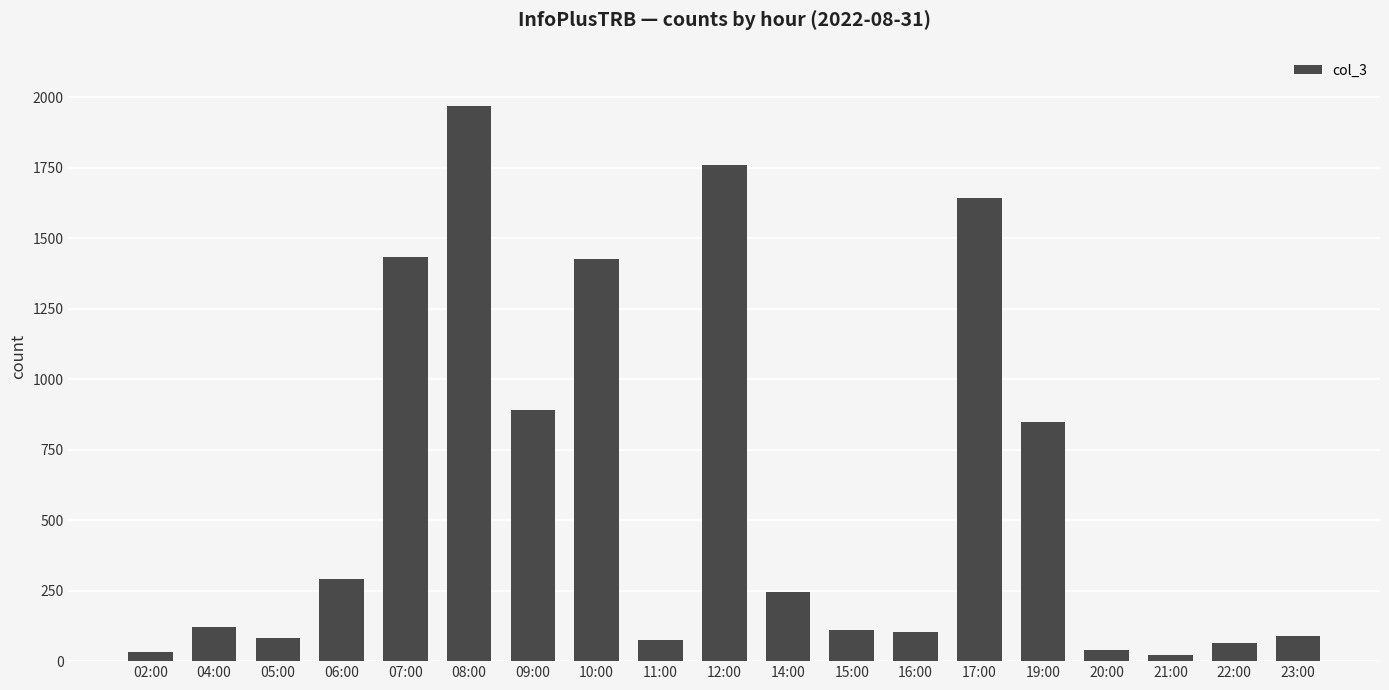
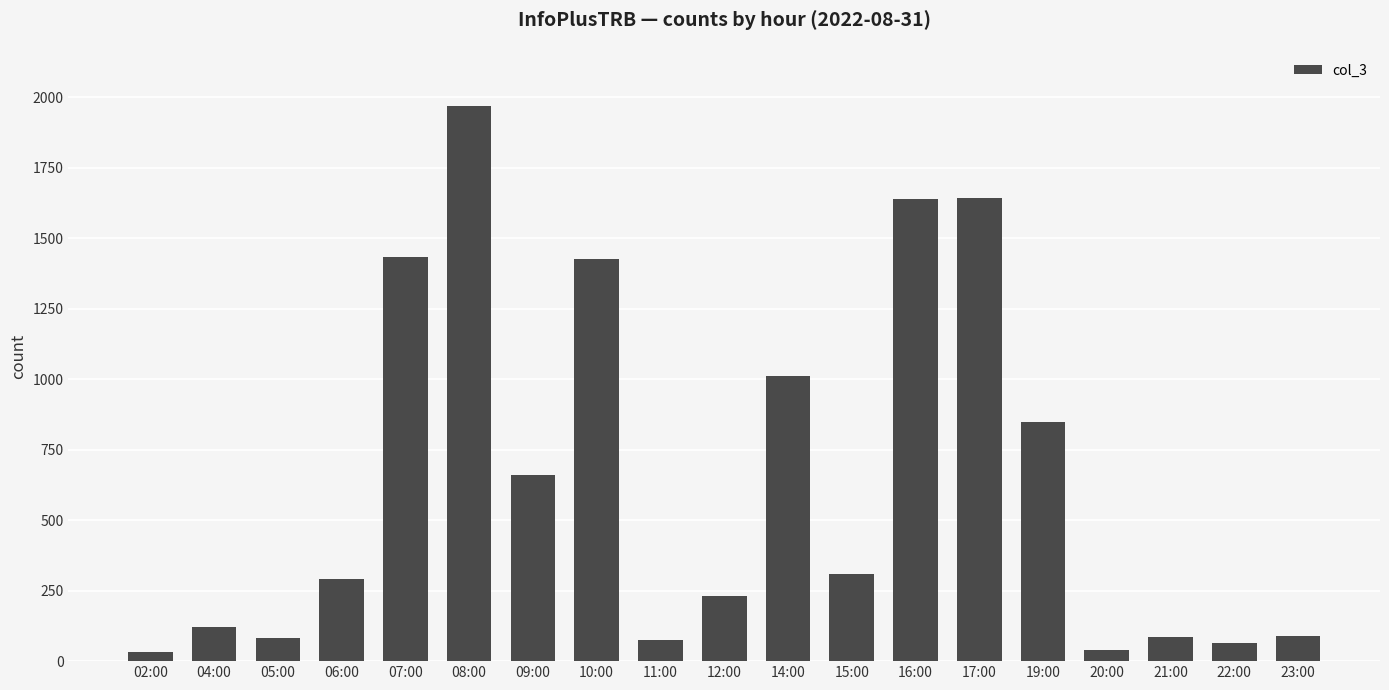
09:00: 890 -> 660
12:00: 1760 -> 230
14:00: 250 -> 1010
15:00: 110 -> 310
16:00: 100 -> 1640
21:00: 20 -> 90
